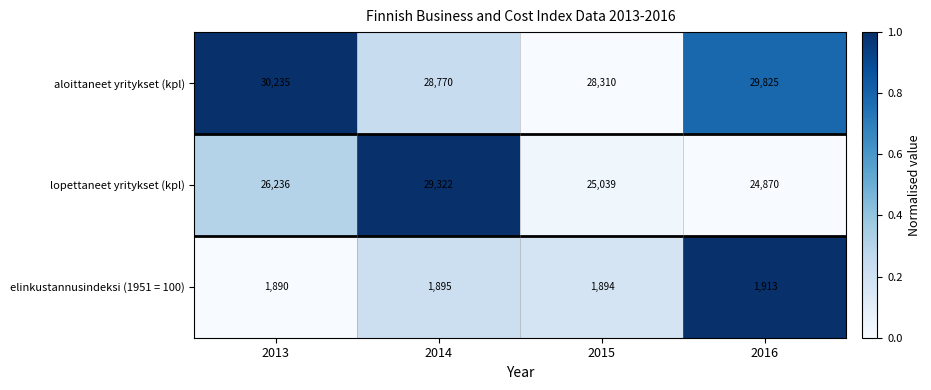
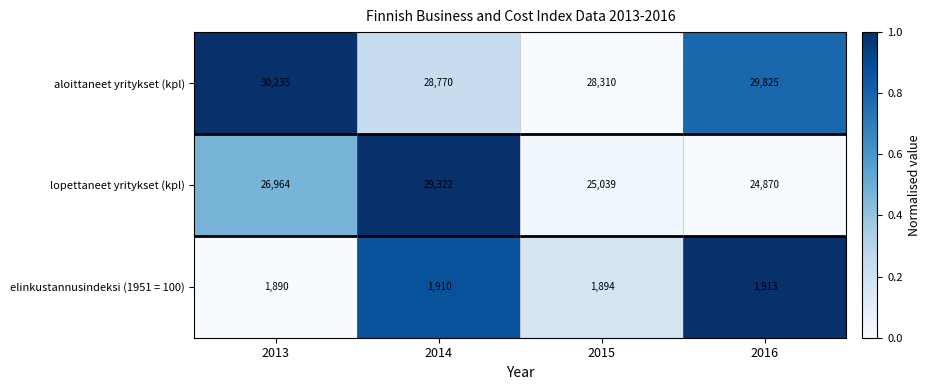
lopettaneet yritykset (kpl), 2013: 26,236 -> 26,964
elinkustannusindeksi (1951 = 100), 2014: 1,895 -> 1,910
